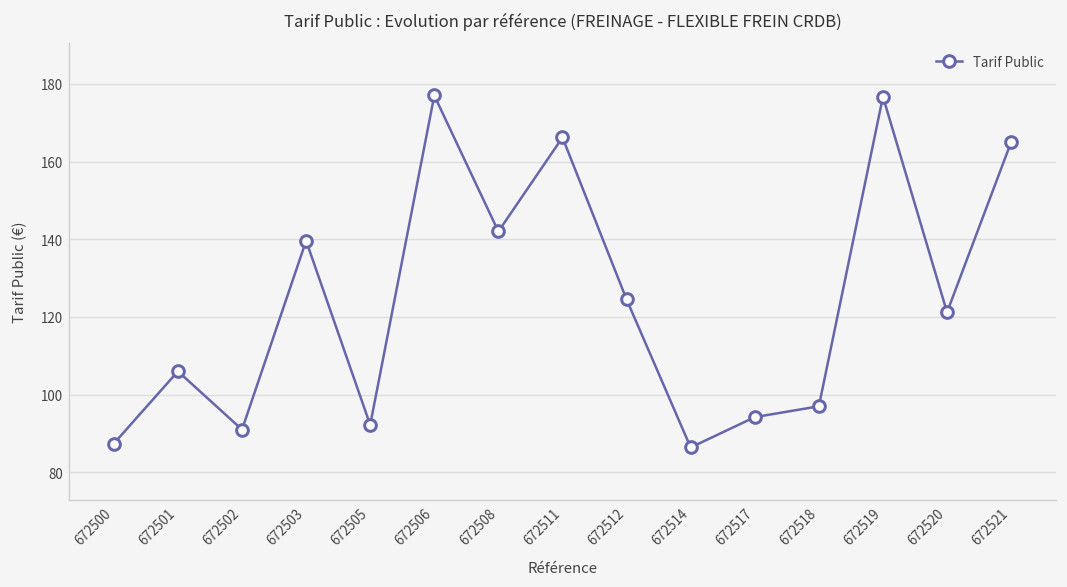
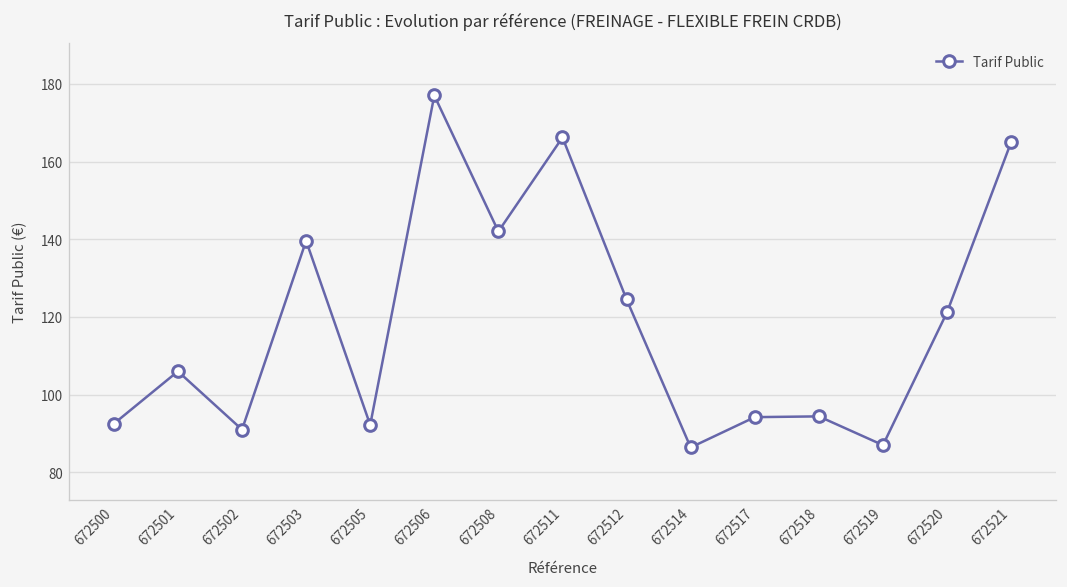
672500: 87 -> 93
672518: 97 -> 94
672519: 177 -> 87
